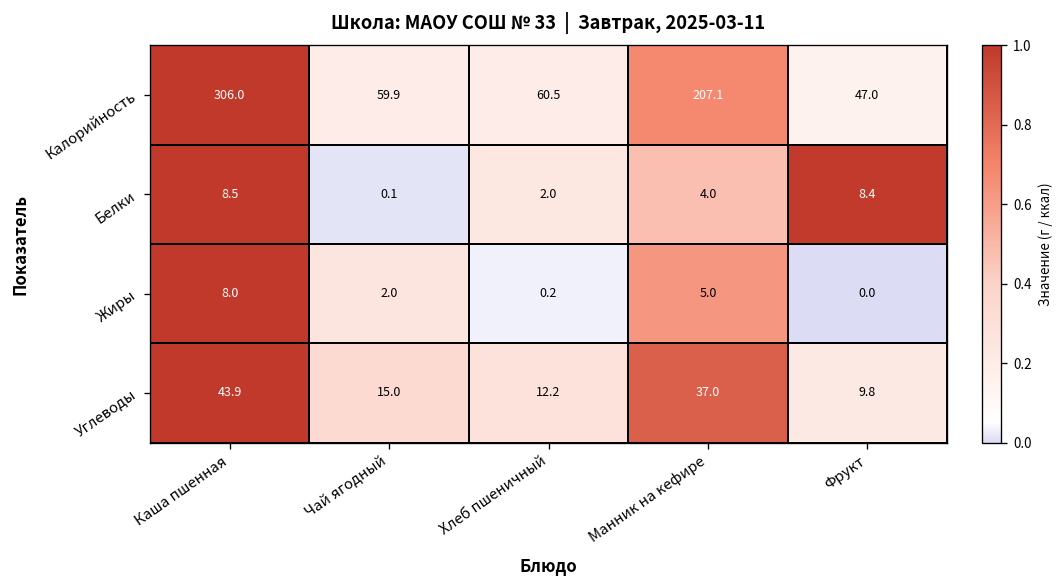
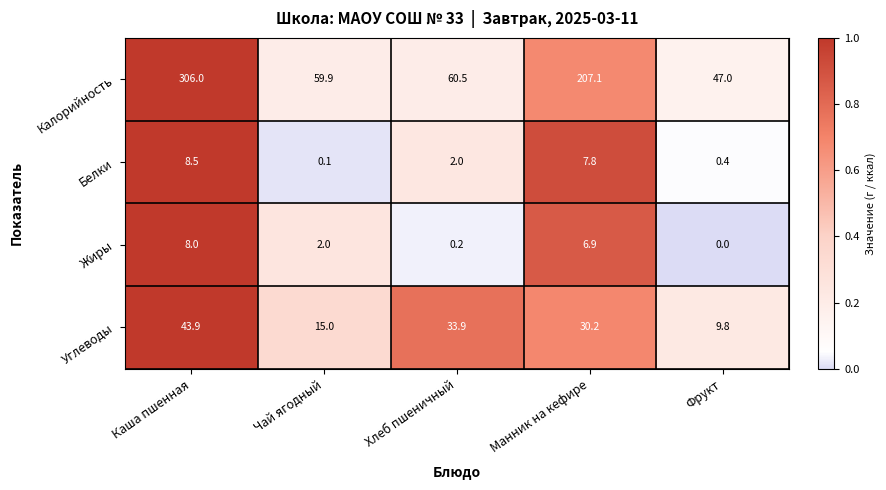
Белки, Манник на кефире: 4.0 -> 7.8
Белки, Фрукт: 8.4 -> 0.4
Жиры, Манник на кефире: 5.0 -> 6.9
Углеводы, Хлеб пшеничный: 12.2 -> 33.9
Углеводы, Манник на кефире: 37.0 -> 30.2
